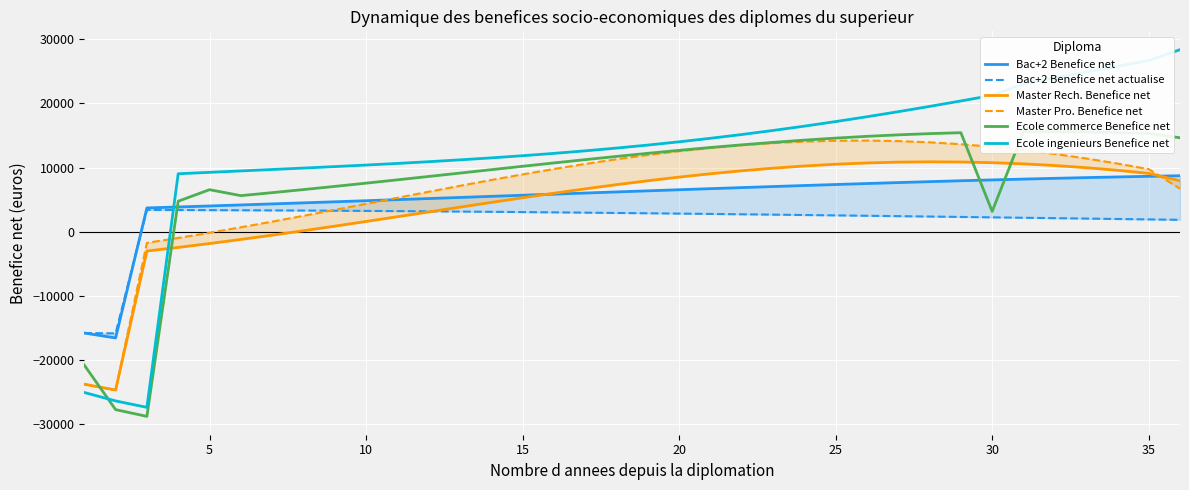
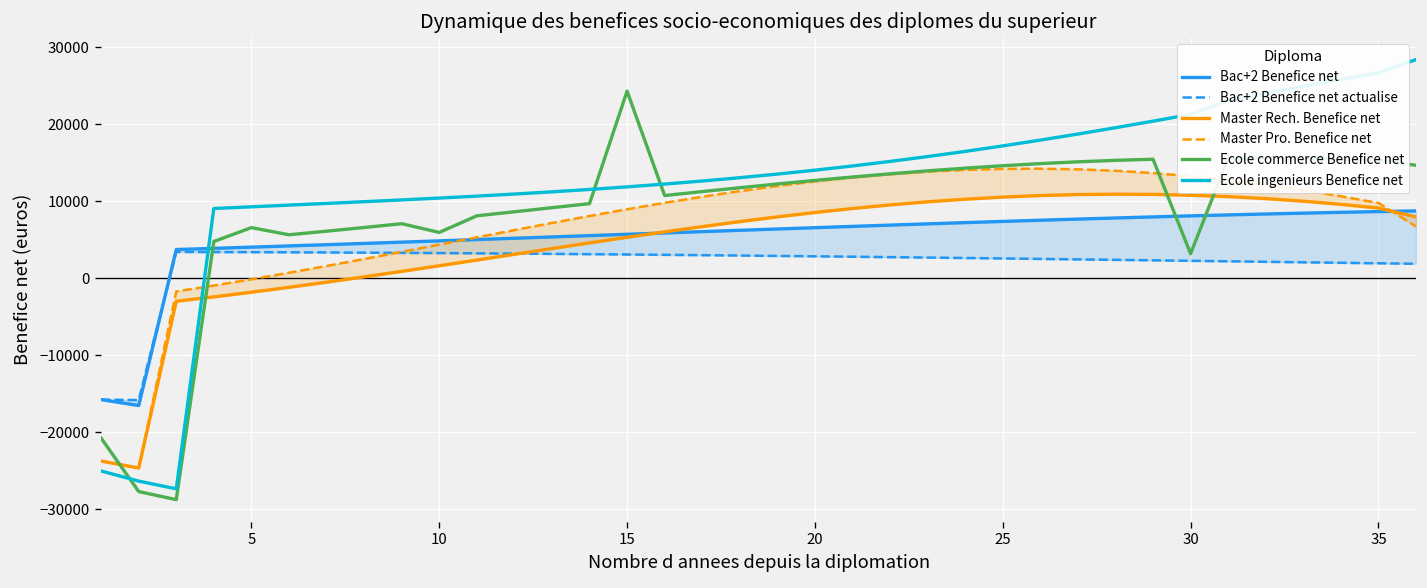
Ecole commerce Benefice net, 10: 8000 -> 6000
Ecole commerce Benefice net, 15: 10000 -> 24000
